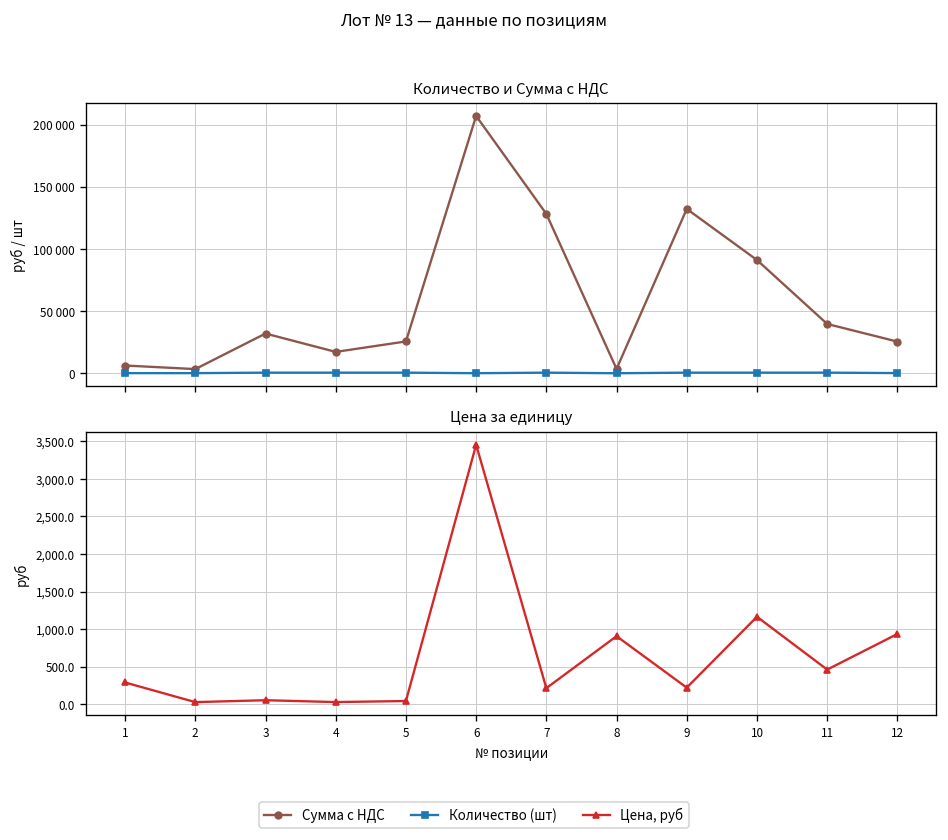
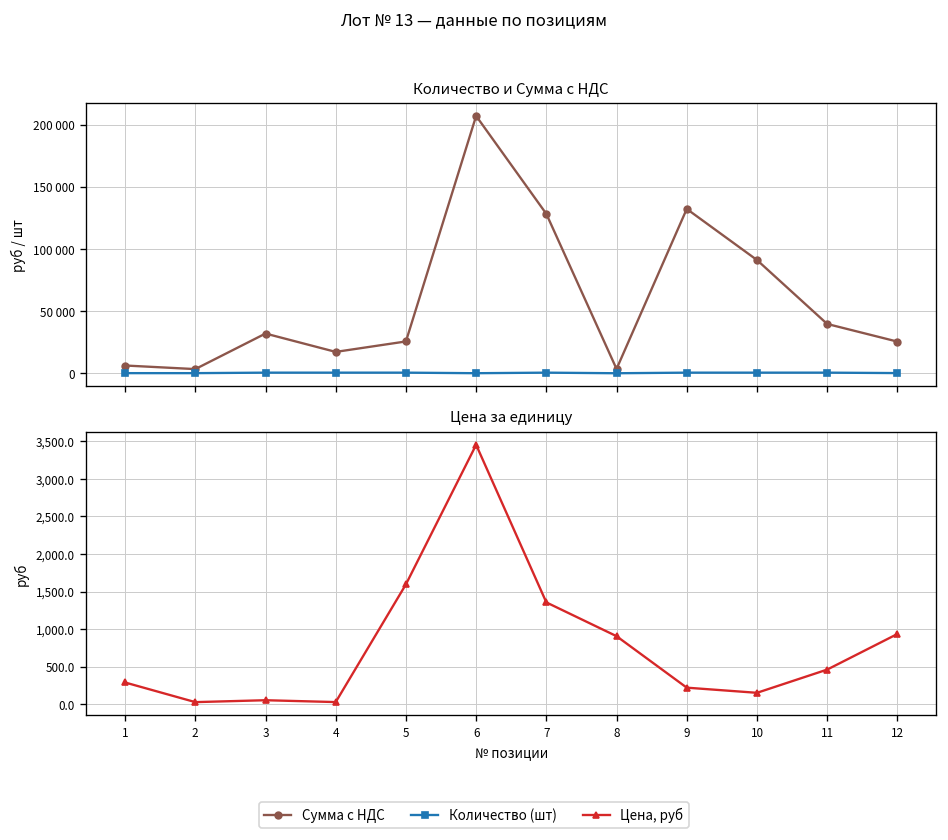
Цена за единицу, 5: 0 -> 1,600
Цена за единицу, 7: 200 -> 1,400
Цена за единицу, 10: 1,200 -> 200
